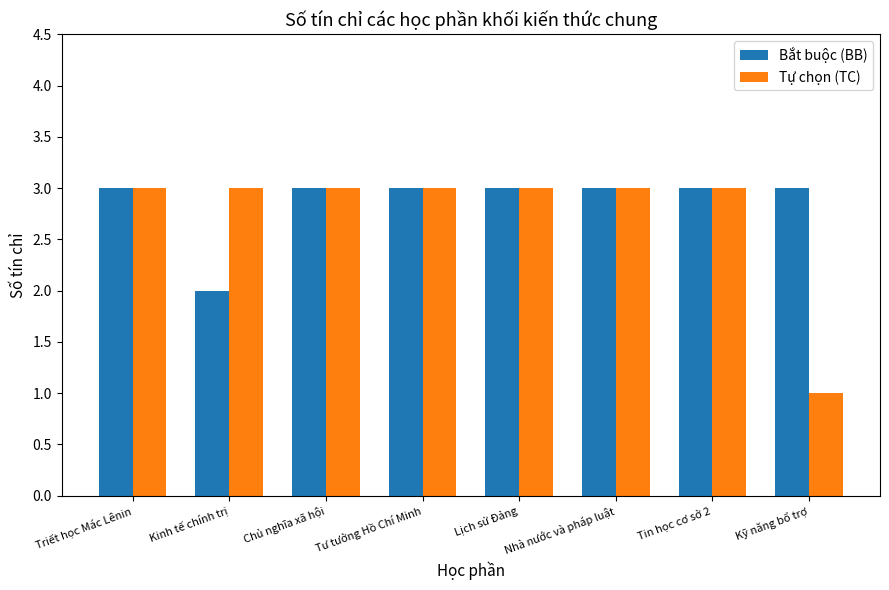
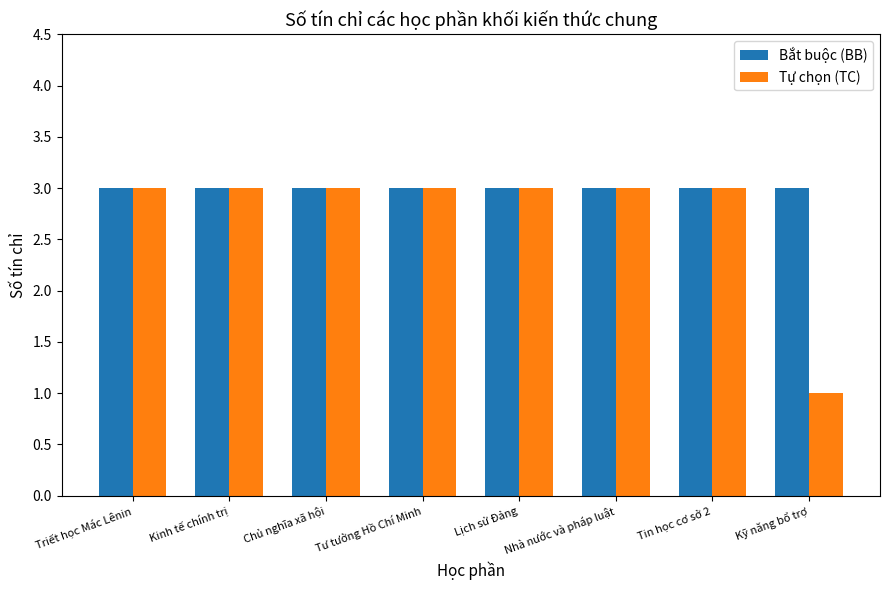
Bắt buộc (BB), Kinh tế chính trị: 2 -> 3
